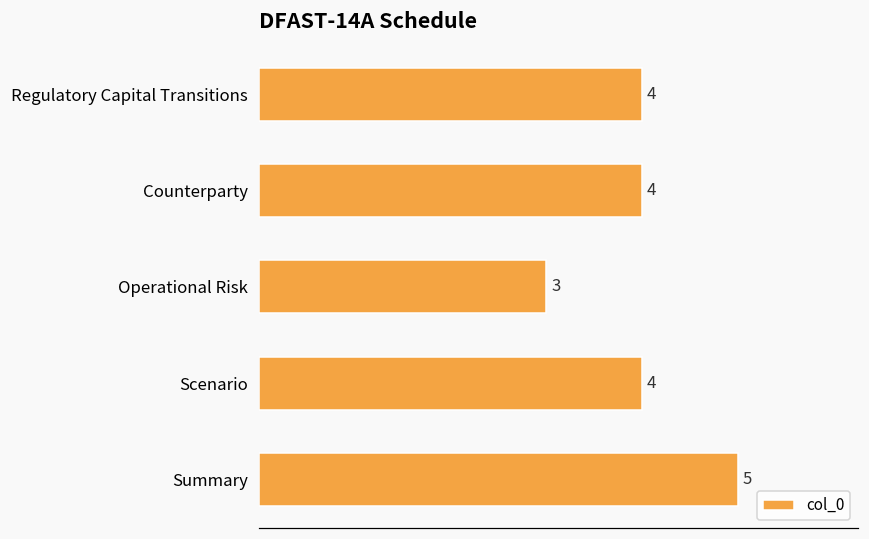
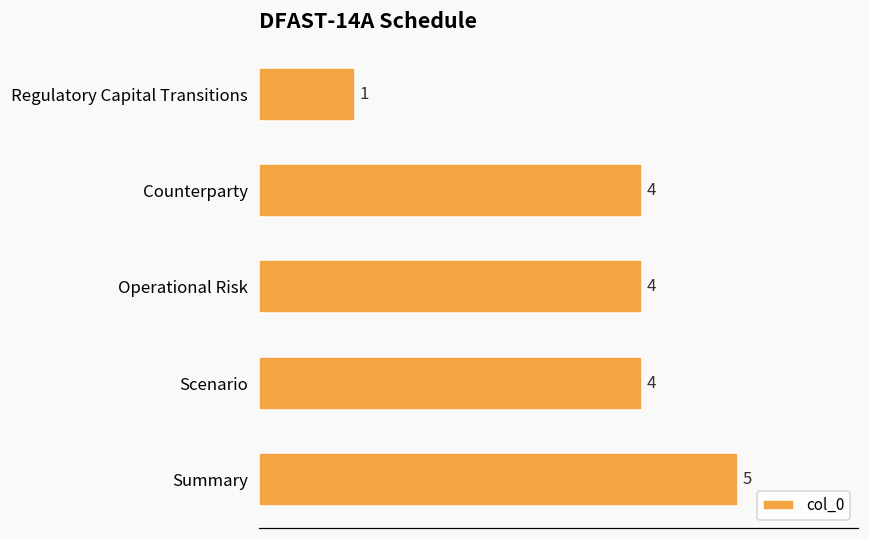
Regulatory Capital Transitions: 4 -> 1
Operational Risk: 3 -> 4
